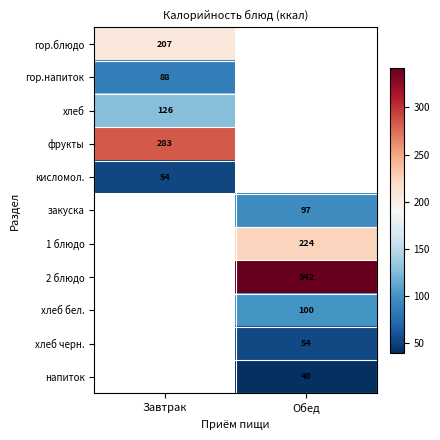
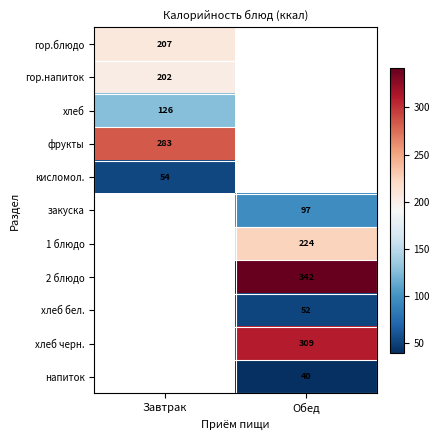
гор.напиток, Завтрак: 88 -> 202
хлеб бел., Обед: 100 -> 52
хлеб черн., Обед: 54 -> 309
